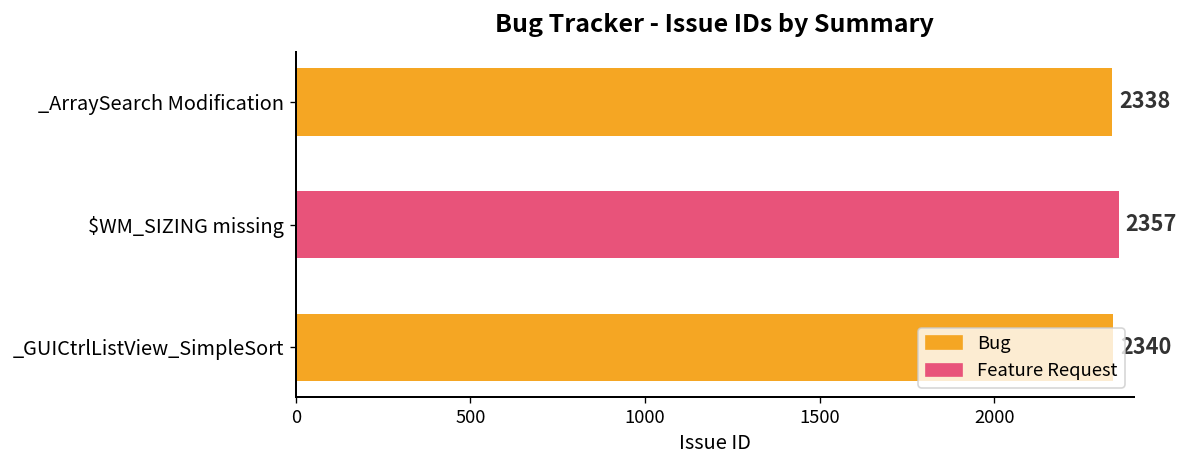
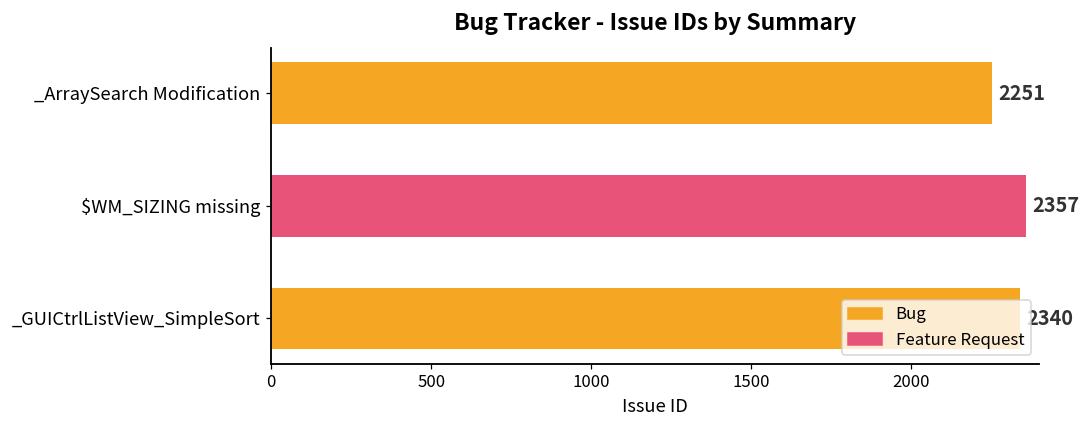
_ArraySearch Modification: 2338 -> 2251
